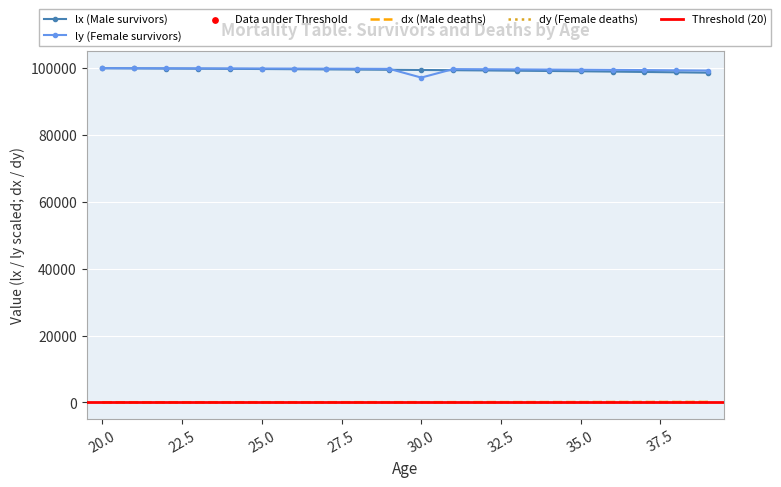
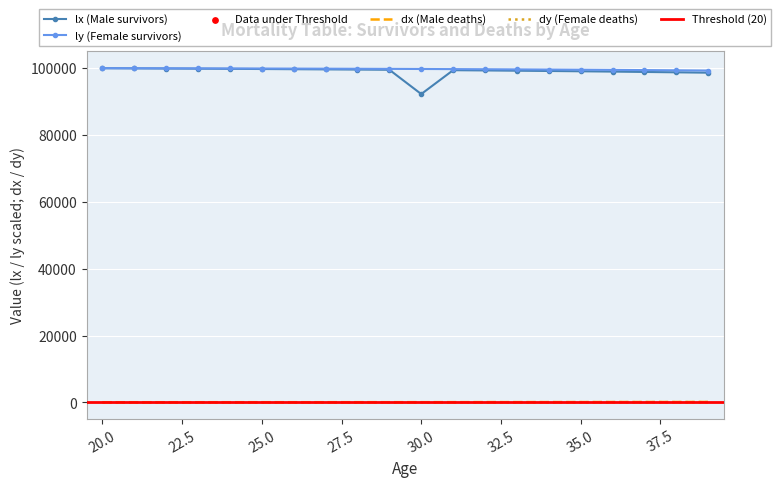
lx (Male survivors), 30.0: 99000 -> 92000
ly (Female survivors), 30.0: 97000 -> 100000
